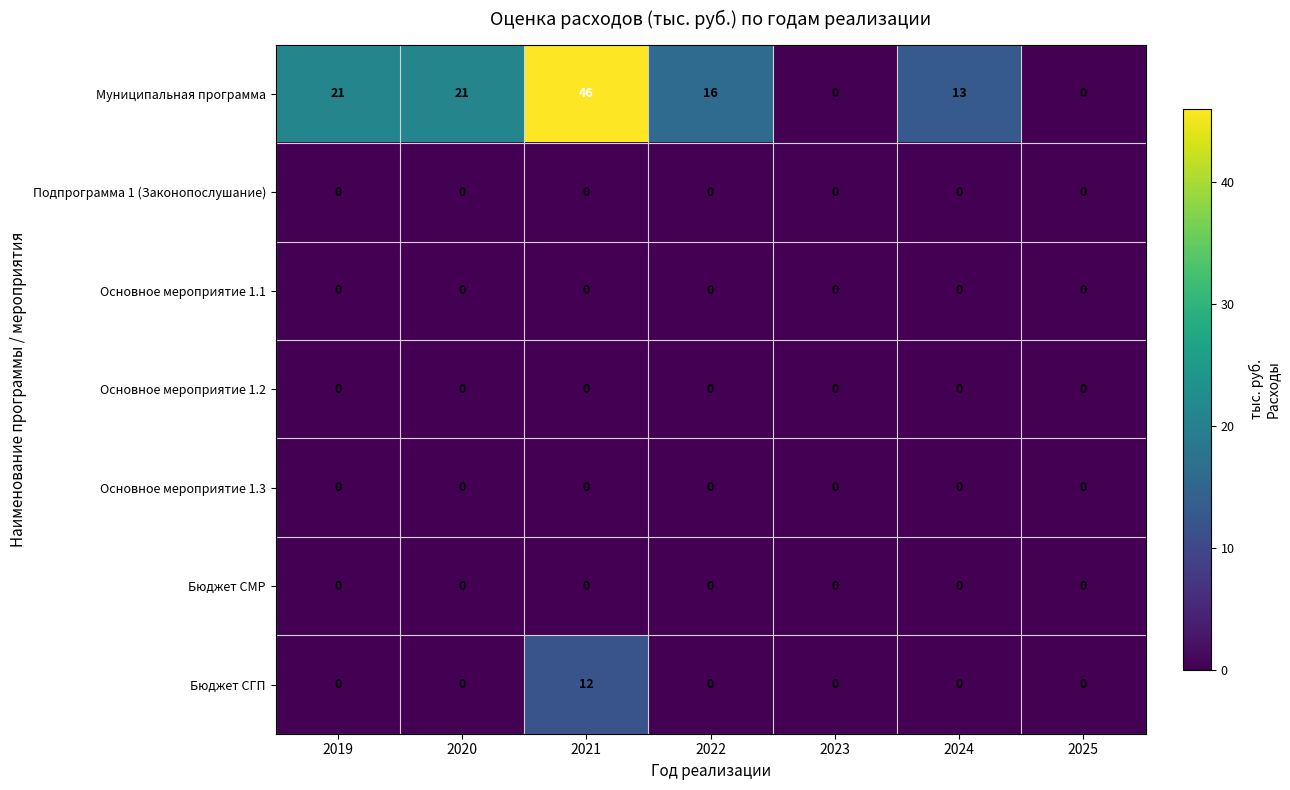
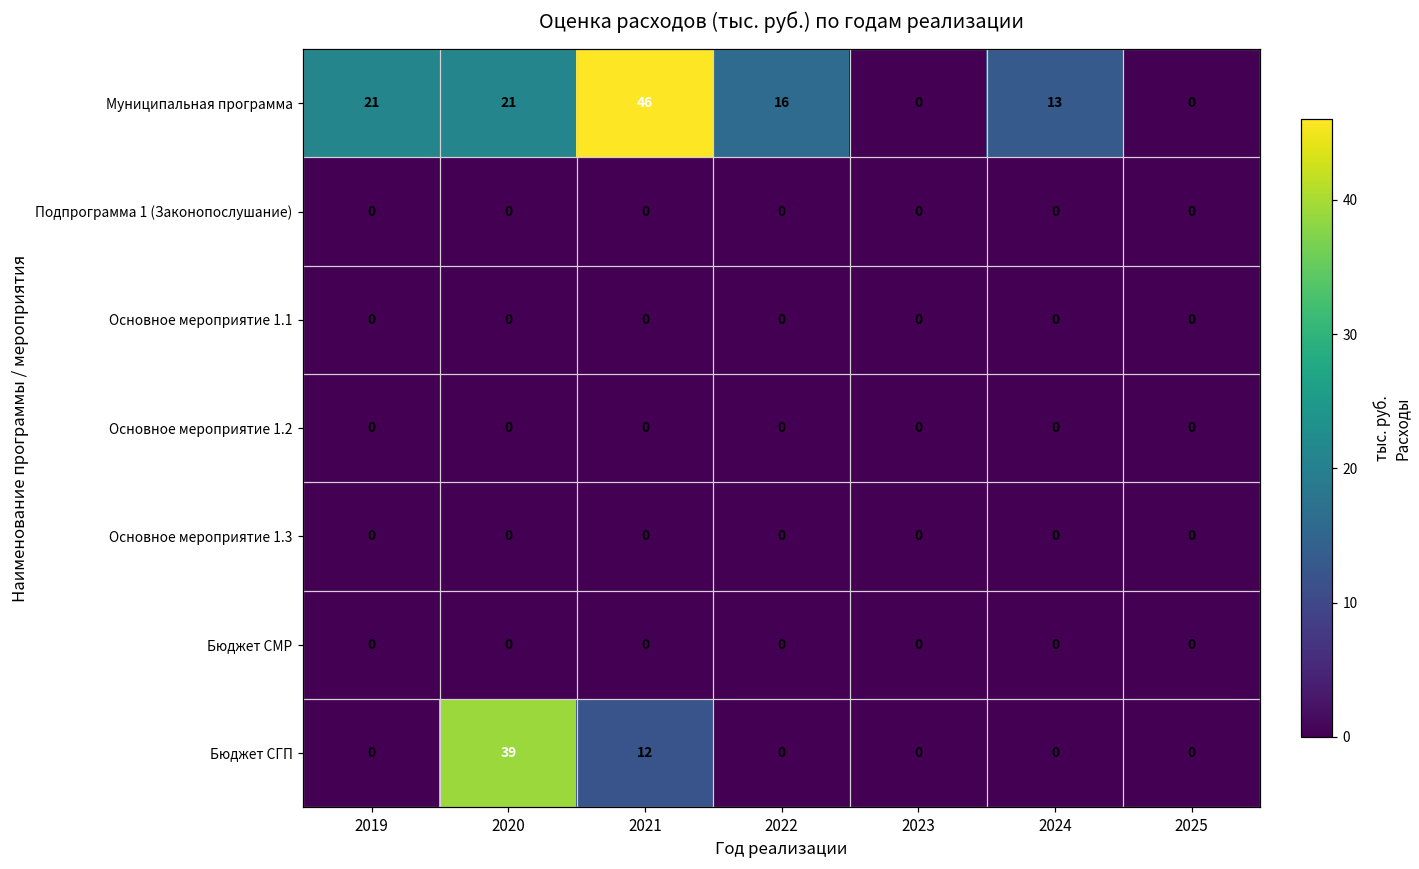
Бюджет СГП, 2020: 0 -> 39
